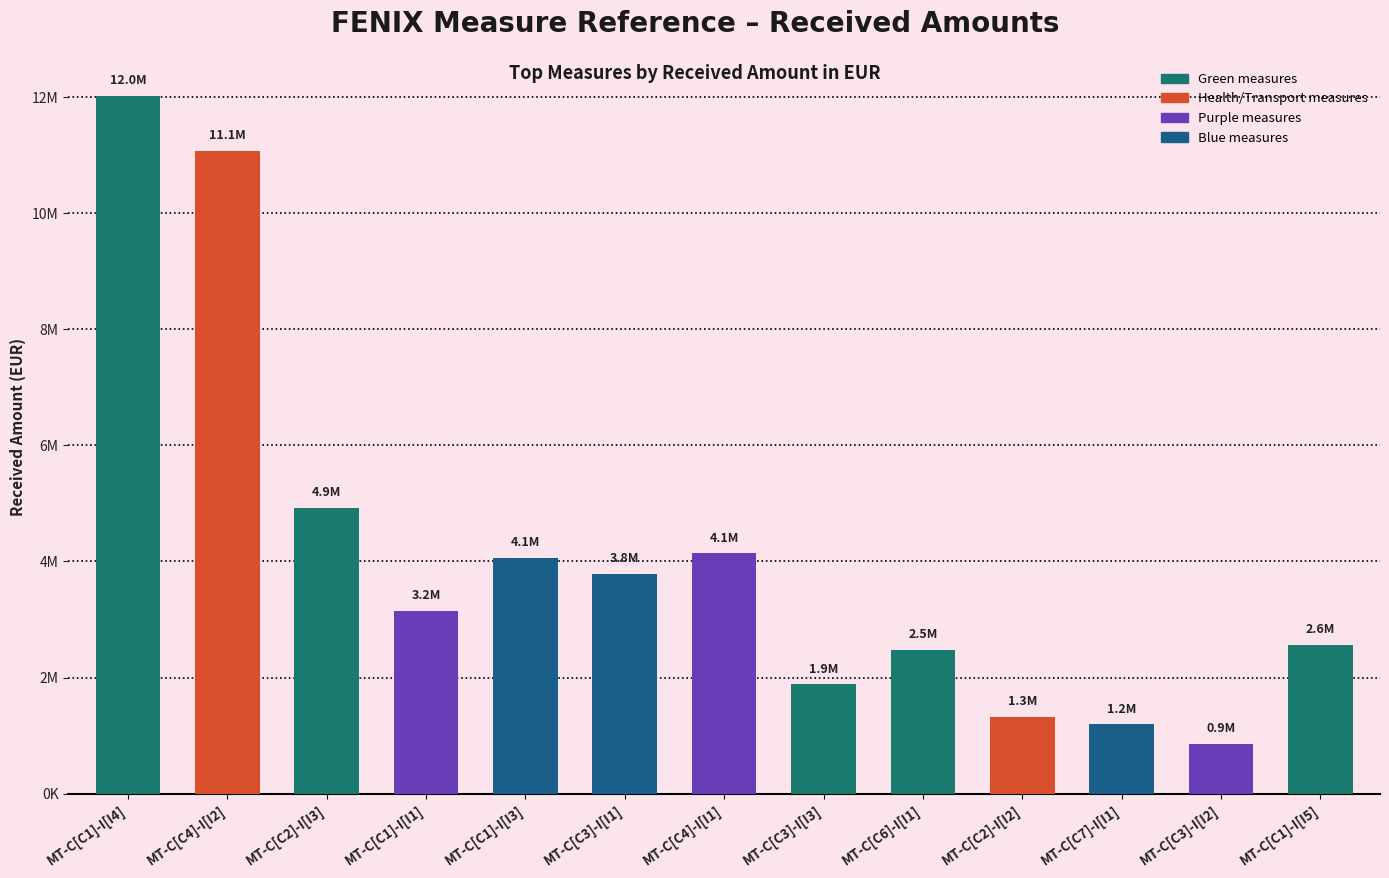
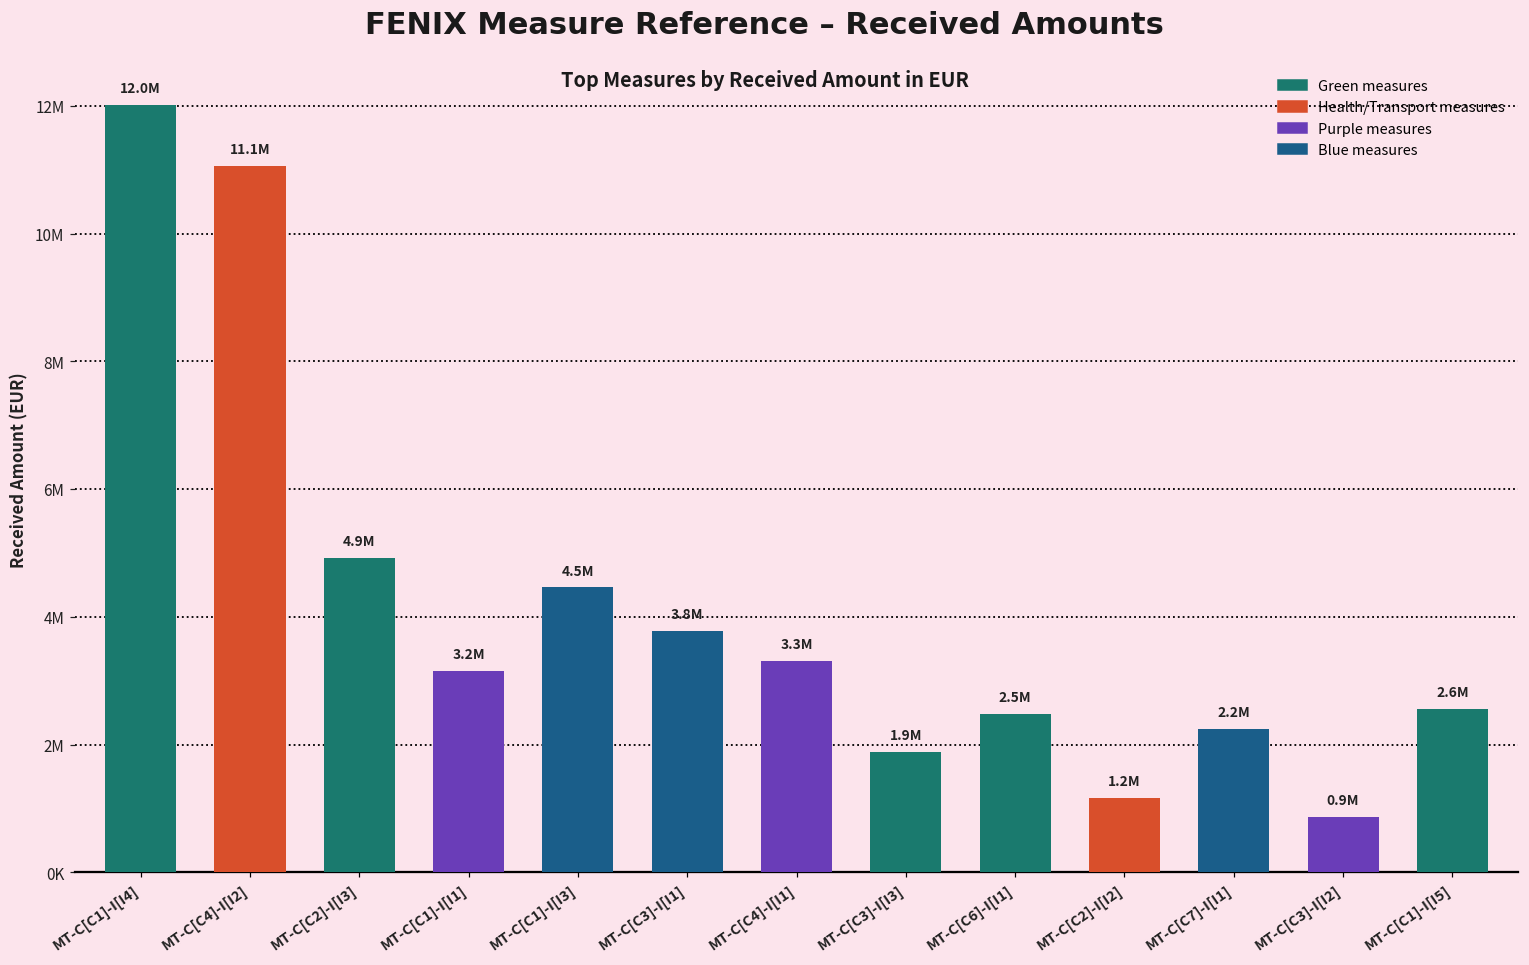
MT-C[C1]-I[I3]: 4.1M -> 4.5M
MT-C[C4]-I[I1]: 4.1M -> 3.3M
MT-C[C2]-I[I2]: 1.3M -> 1.2M
MT-C[C7]-I[I1]: 1.2M -> 2.2M
